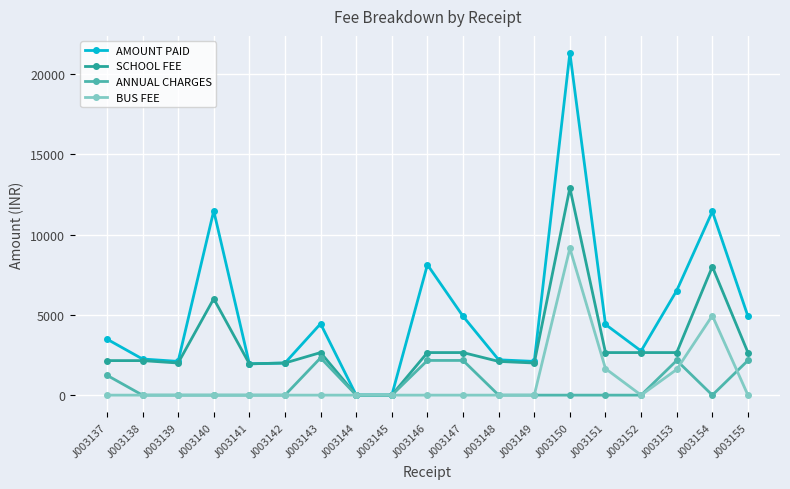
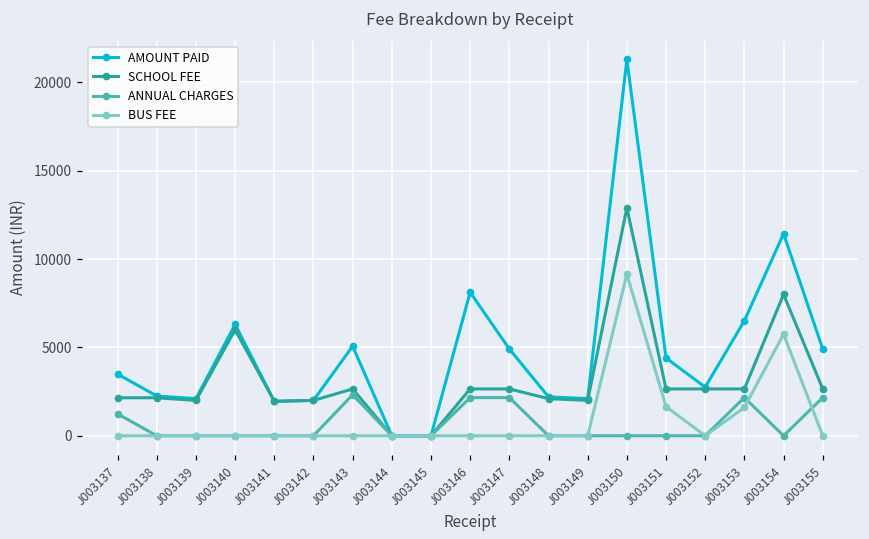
AMOUNT PAID, J003140: 11500 -> 6300
AMOUNT PAID, J003143: 4400 -> 5100
BUS FEE, J003154: 5000 -> 5700
